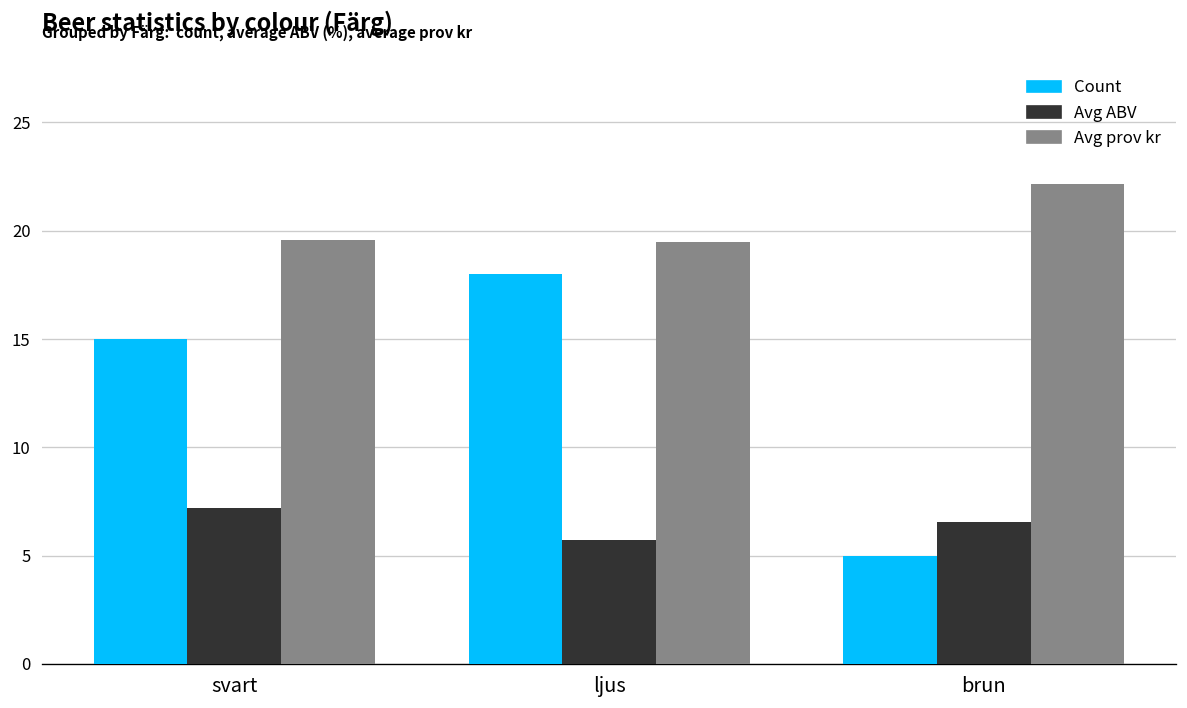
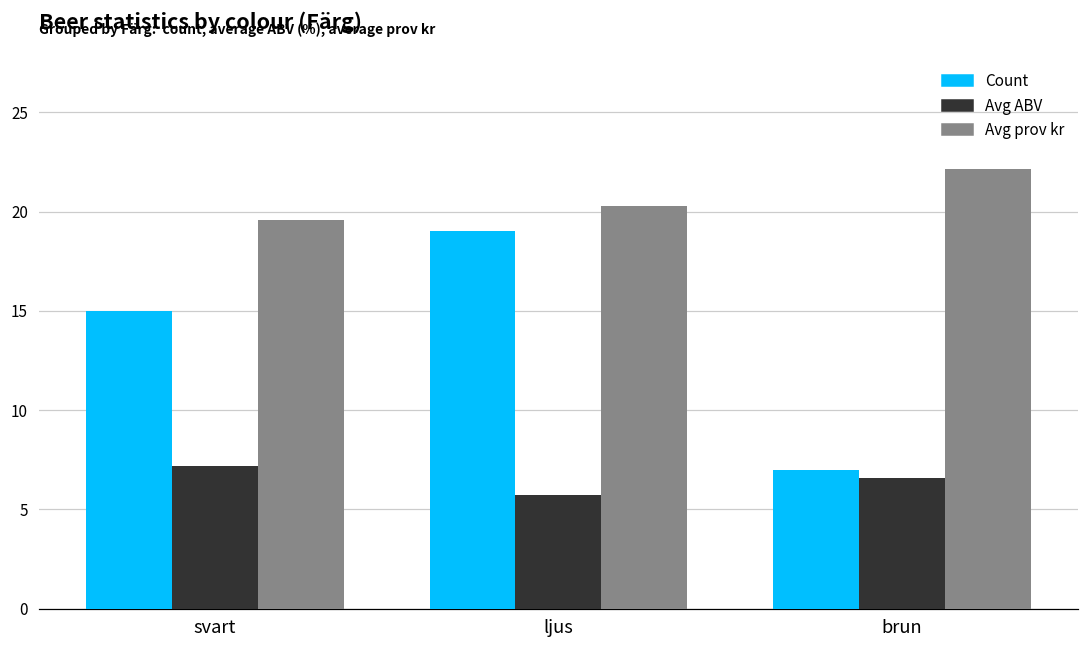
Count, ljus: 18 -> 19
Avg prov kr, ljus: 19.5 -> 20.3
Count, brun: 5 -> 7
